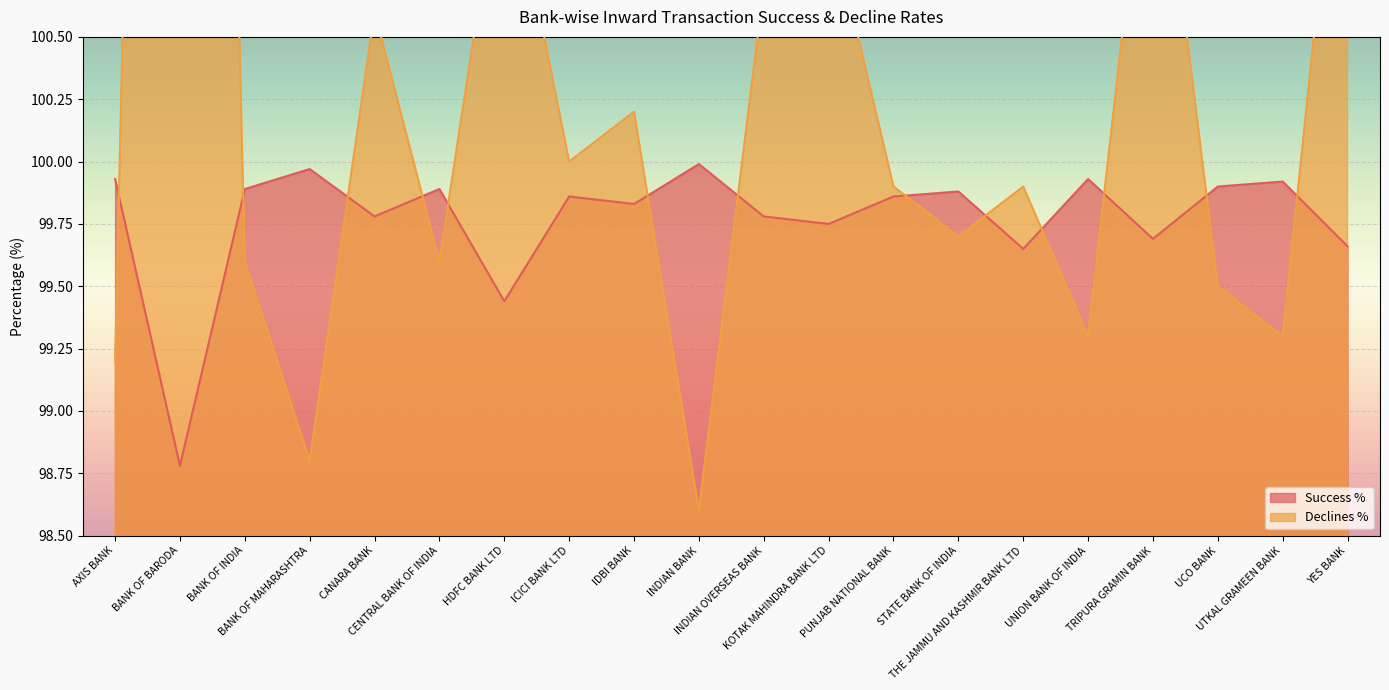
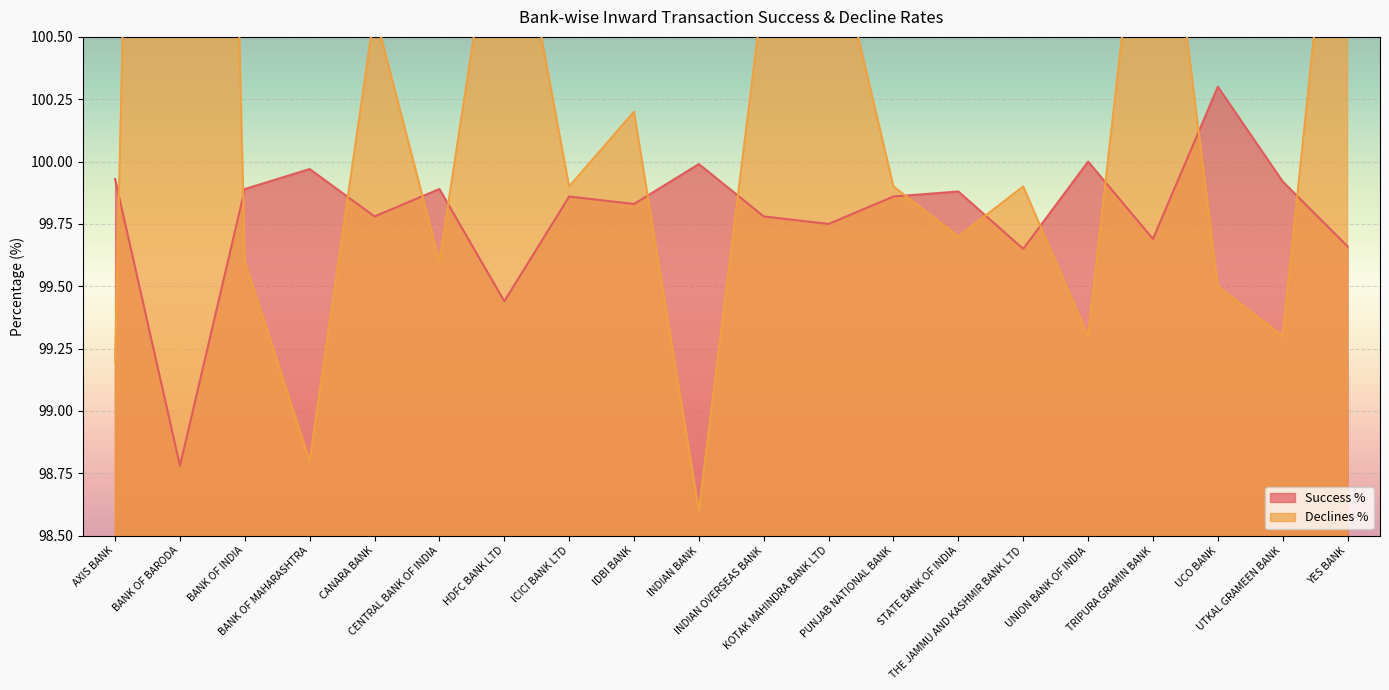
Declines %, ICICI BANK LTD: 100.00 -> 99.90
Success %, UNION BANK OF INDIA: 99.93 -> 100.00
Success %, UCO BANK: 99.9 -> 100.3
